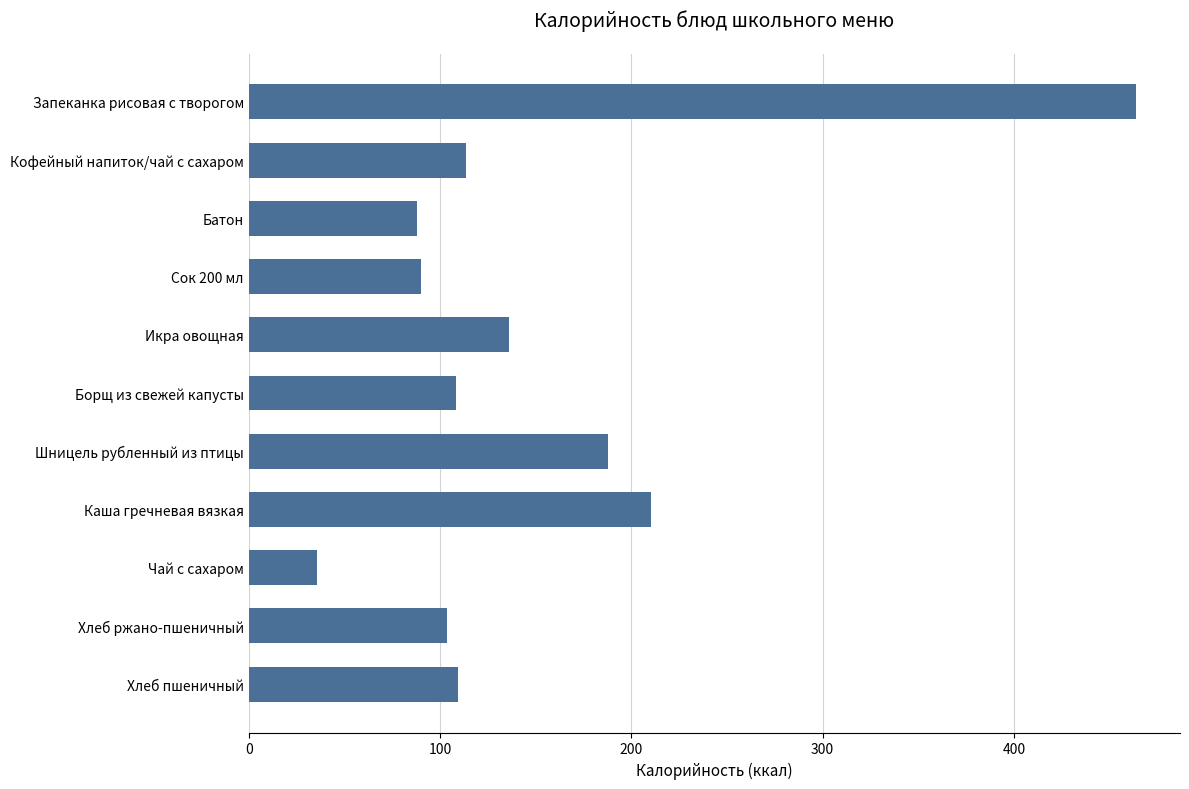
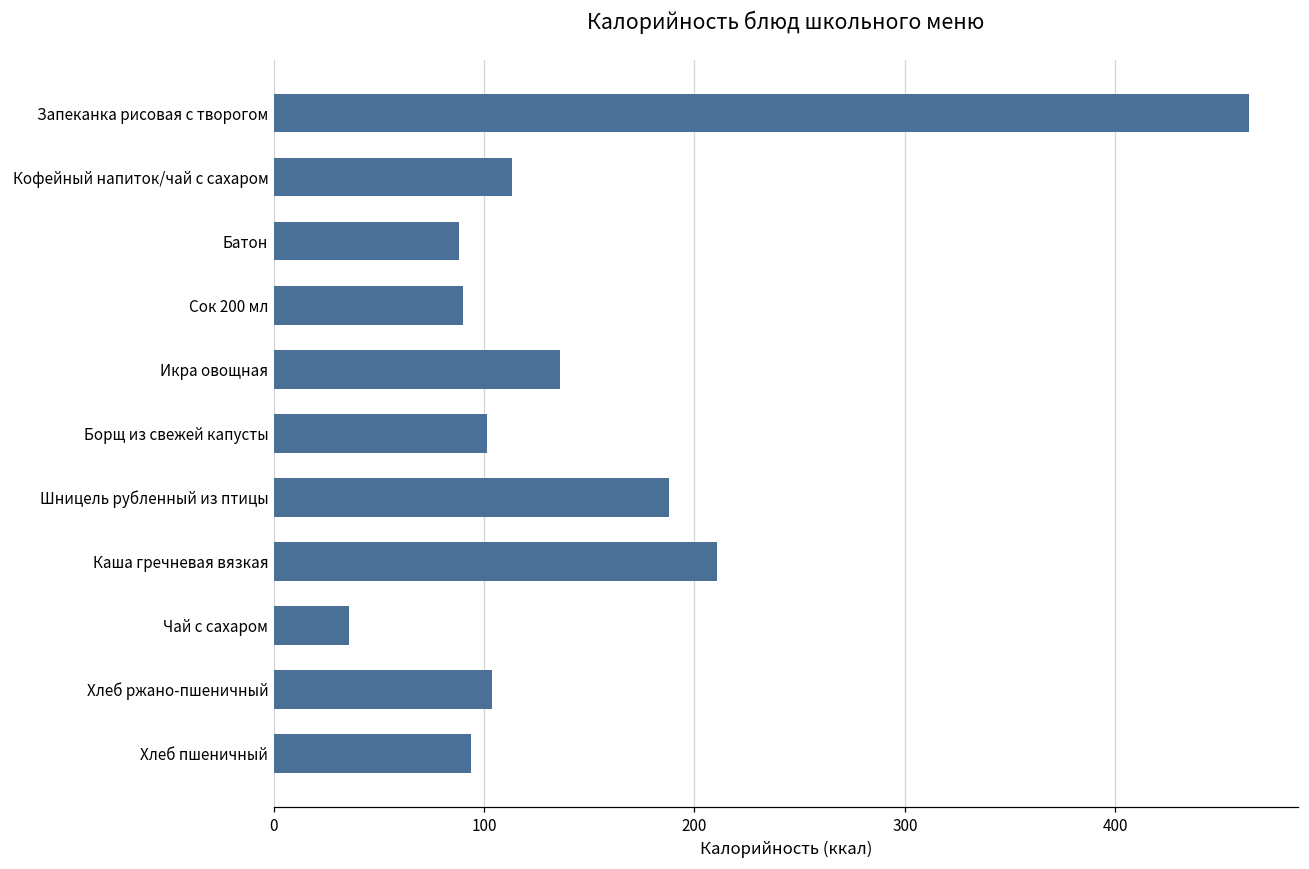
Борщ из свежей капусты: 108 -> 101
Хлеб пшеничный: 109 -> 94
